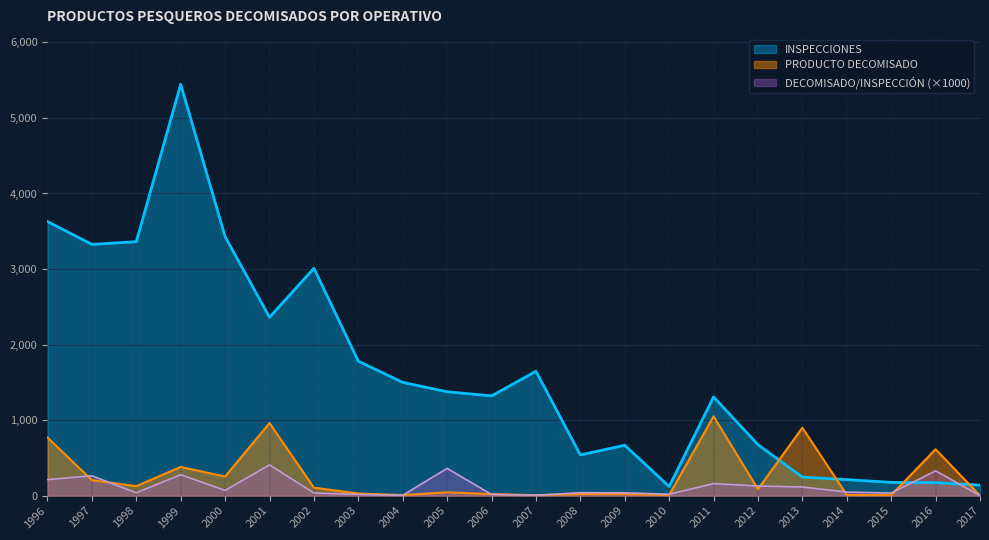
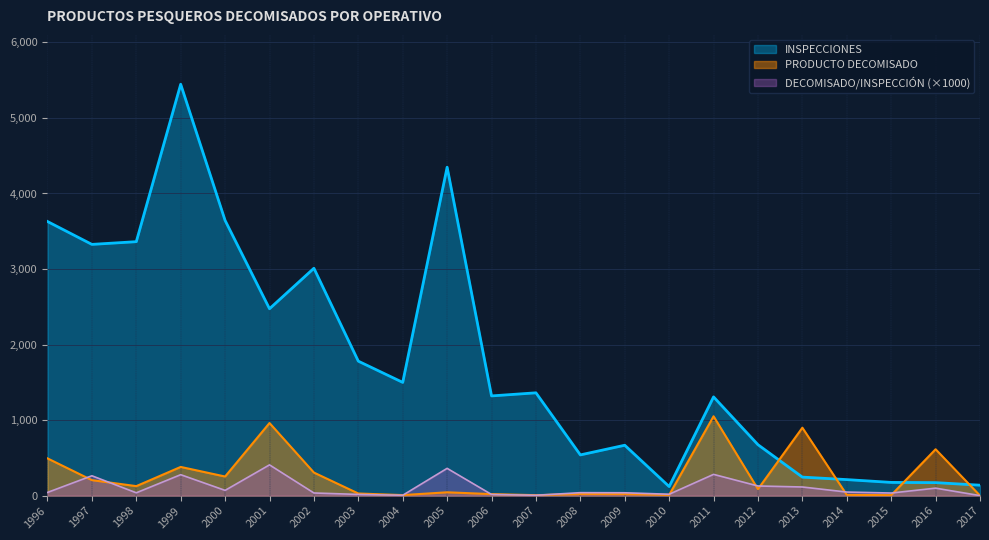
PRODUCTO DECOMISADO, 1996: 800 -> 500
DECOMISADO/INSPECCIÓN (×1000), 1996: 200 -> 0
INSPECCIONES, 2000: 3,400 -> 3,600
INSPECCIONES, 2001: 2,400 -> 2,500
PRODUCTO DECOMISADO, 2002: 100 -> 300
INSPECCIONES, 2005: 1,400 -> 4,300
INSPECCIONES, 2007: 1,600 -> 1,400
DECOMISADO/INSPECCIÓN (×1000), 2011: 200 -> 300
DECOMISADO/INSPECCIÓN (×1000), 2016: 300 -> 100
